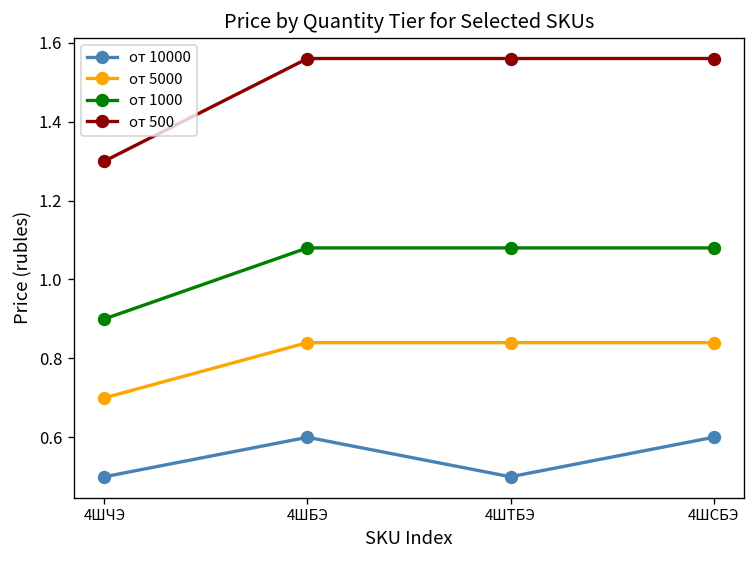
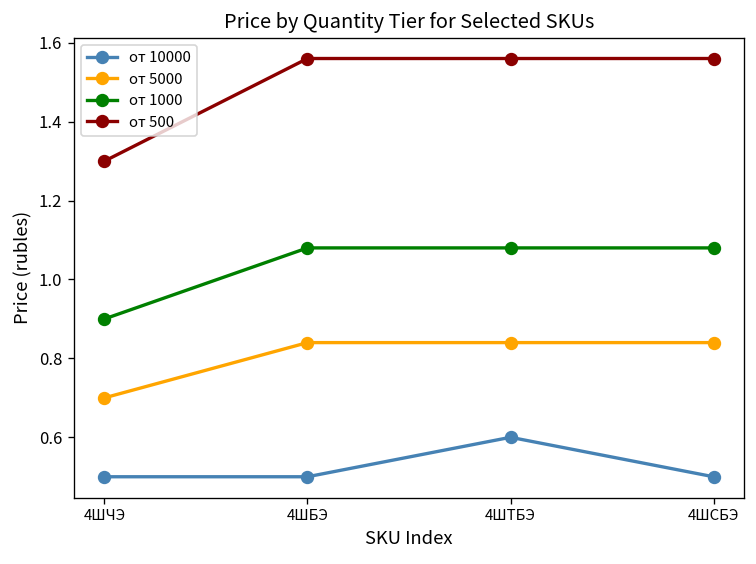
от 10000, 4ШБЭ: 0.6 -> 0.5
от 10000, 4ШТБЭ: 0.5 -> 0.6
от 10000, 4ШСБЭ: 0.6 -> 0.5
